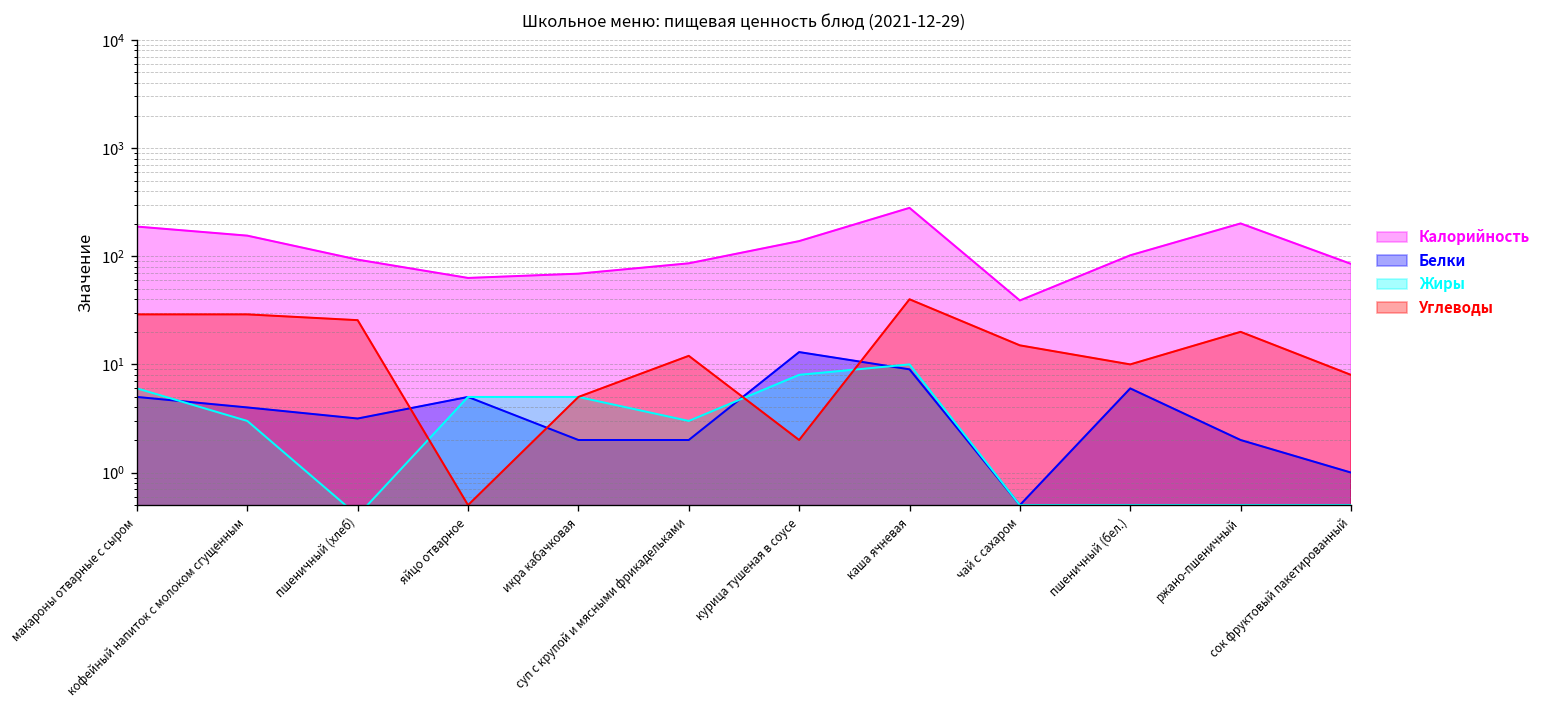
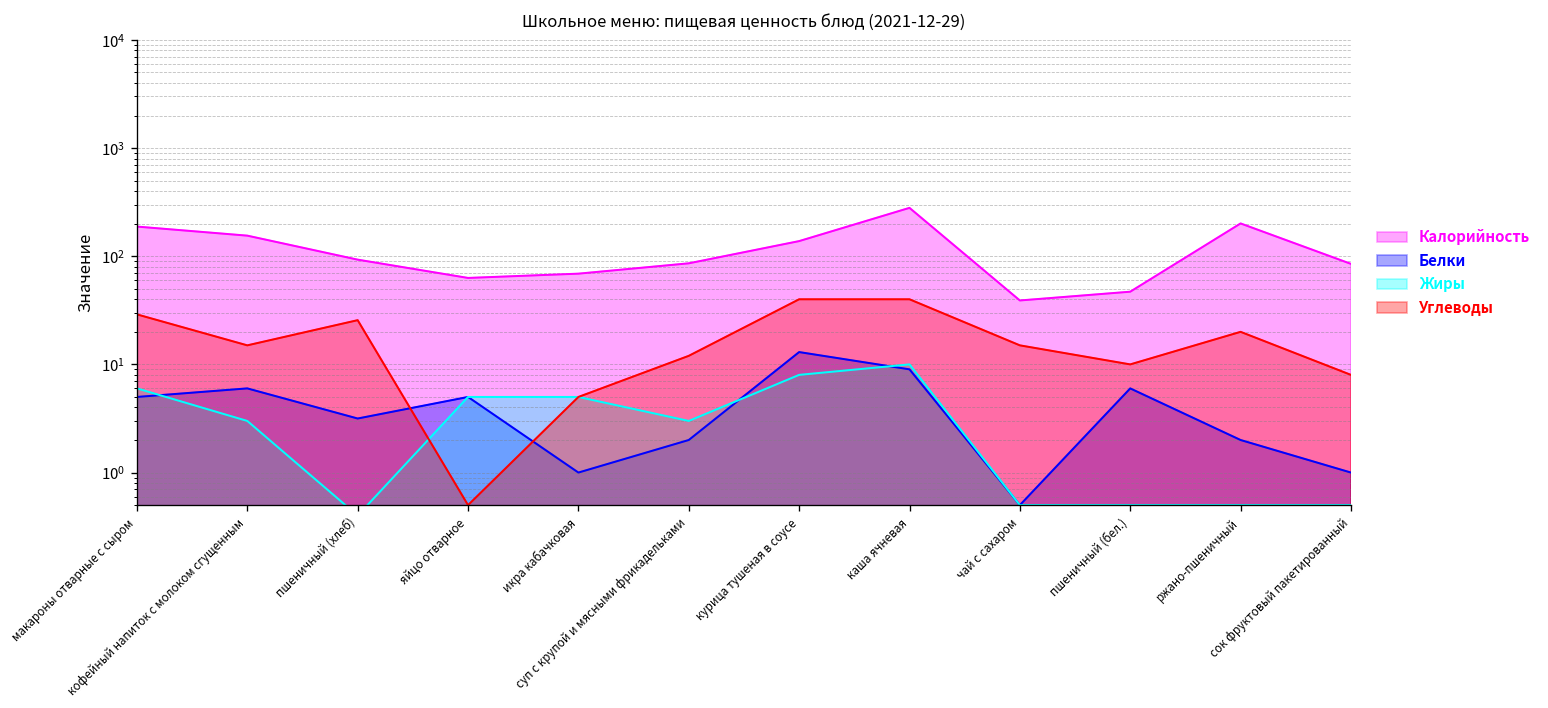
Белки, кофейный напиток с молоком сгущенным: 4 -> 6
Углеводы, кофейный напиток с молоком сгущенным: 29 -> 15
Белки, икра кабачковая: 2 -> 1
Углеводы, курица тушеная в соусе: 2 -> 40
Калорийность, пшеничный (бел.): 100 -> 50
